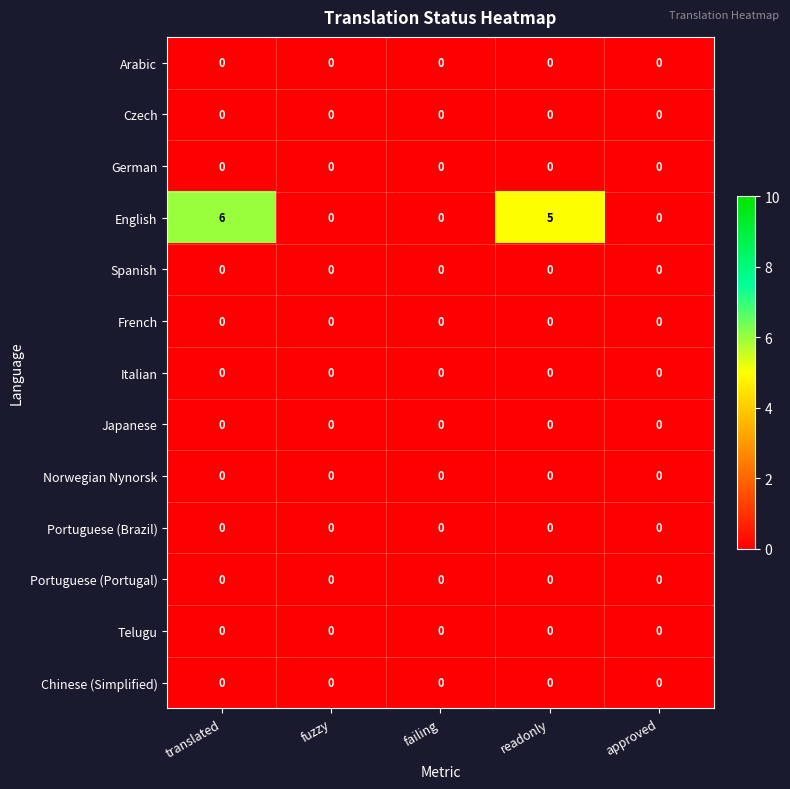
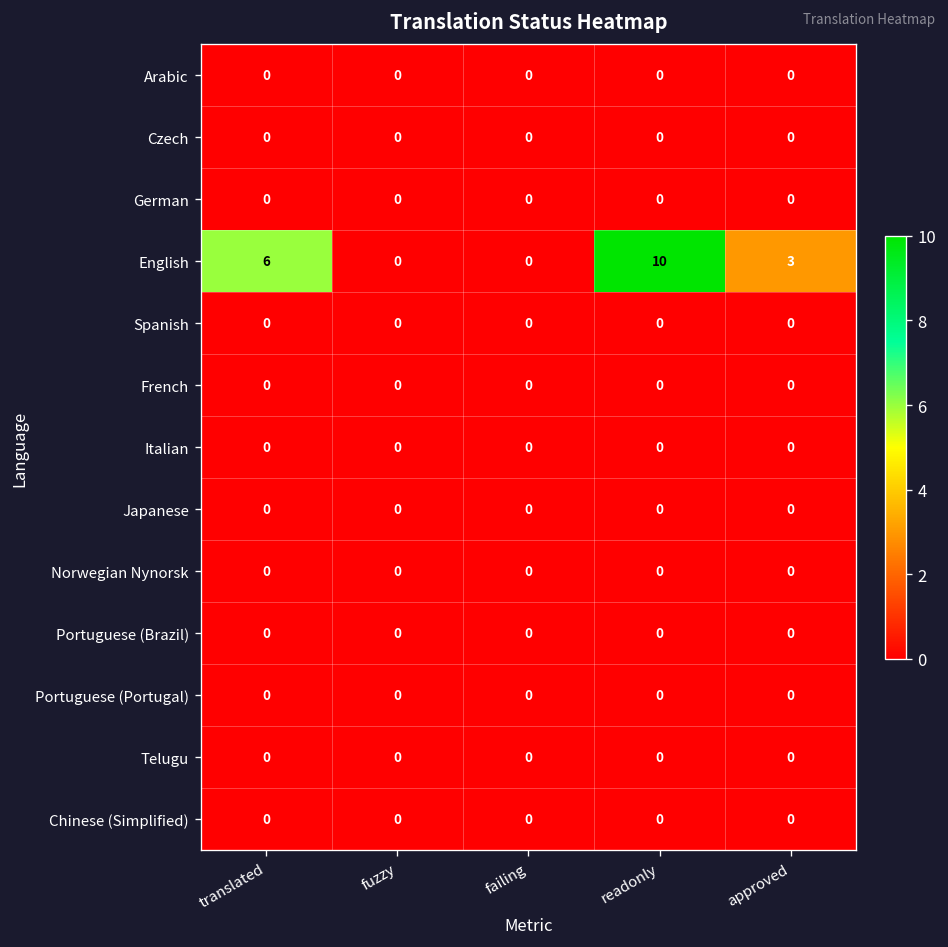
English, readonly: 5 -> 10
English, approved: 0 -> 3
